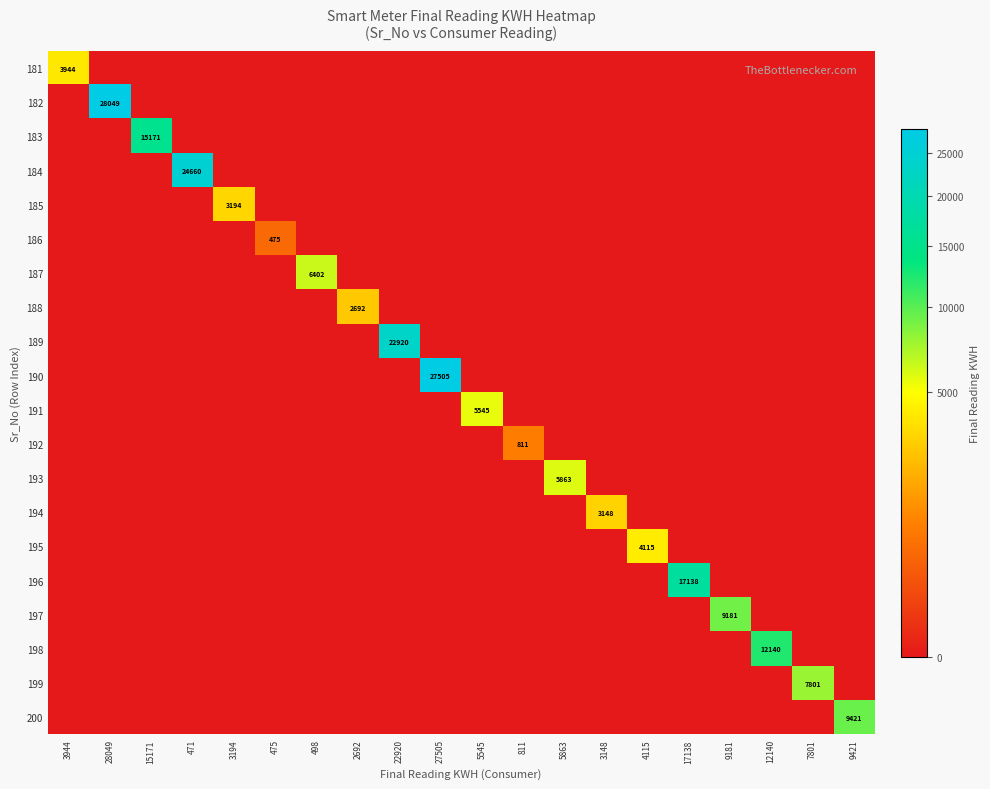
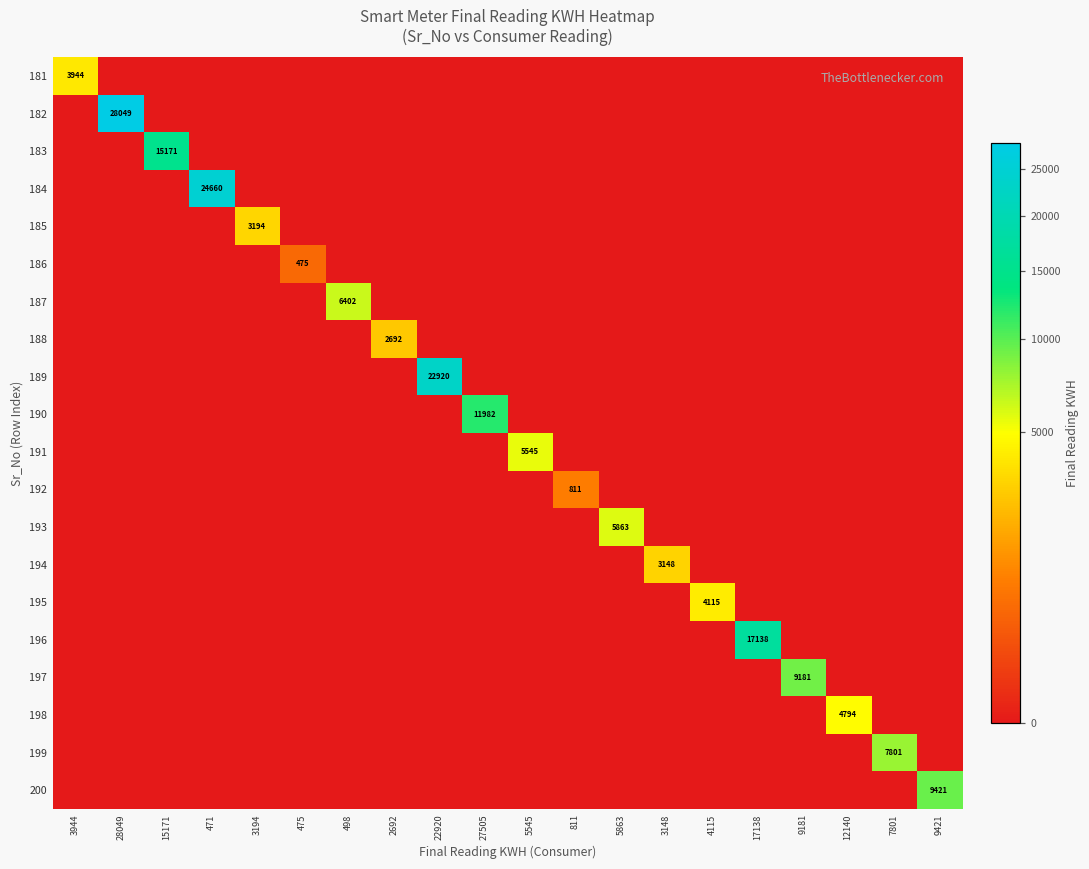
190, 27505: 27505 -> 11982
198, 12140: 12140 -> 4794
